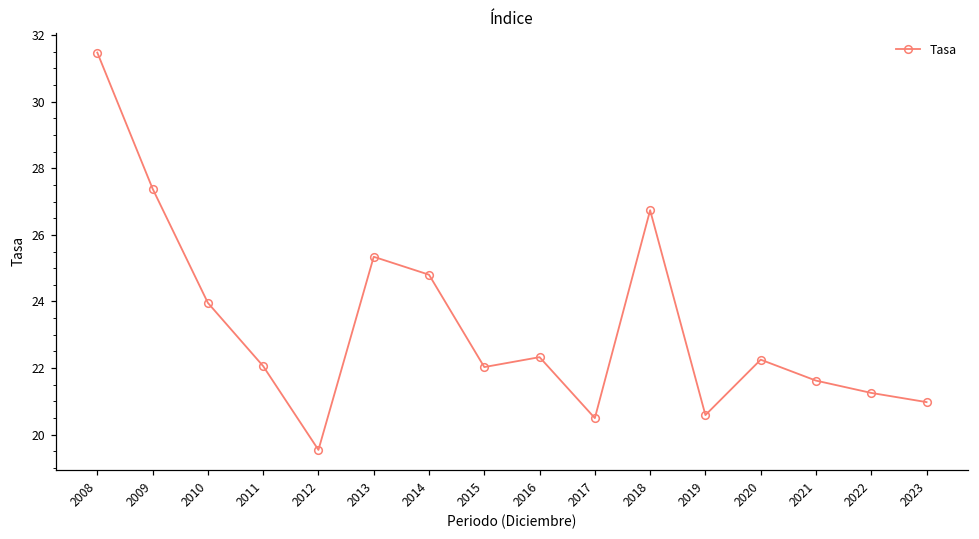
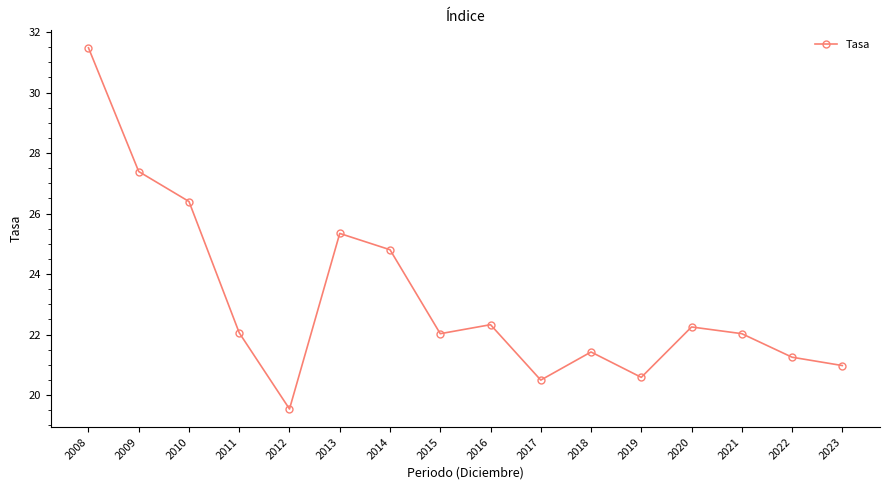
2010: 24.0 -> 26.4
2018: 26.7 -> 21.4
2021: 21.6 -> 22.0
